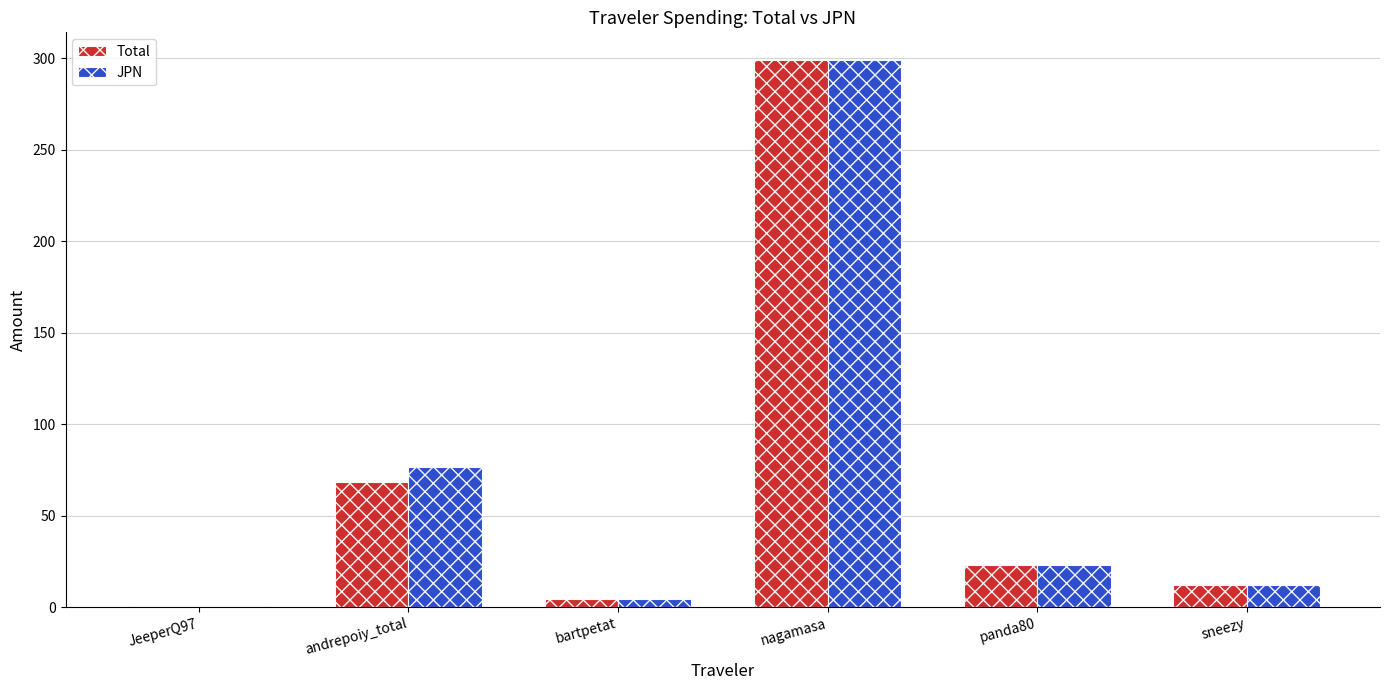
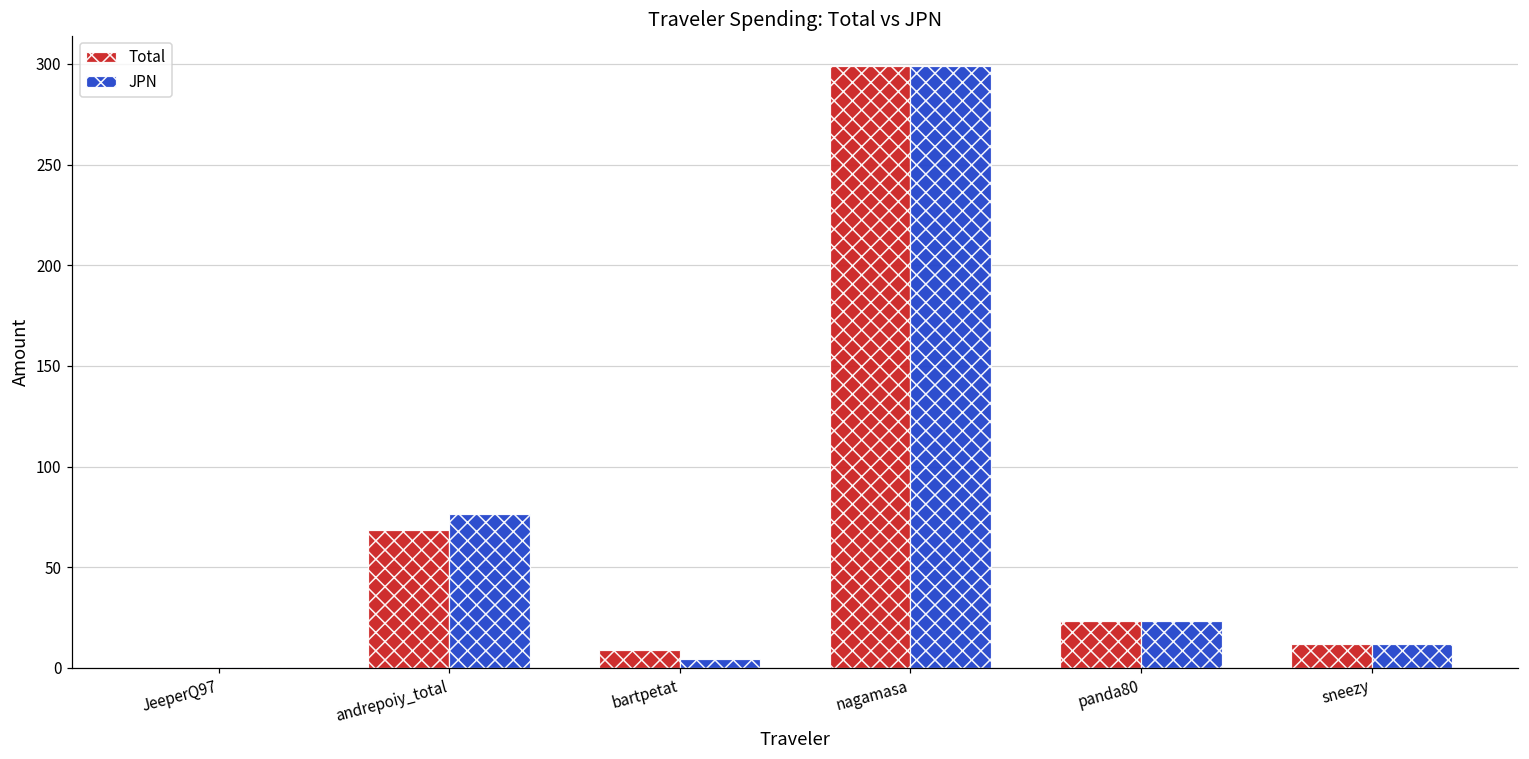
Total, bartpetat: 4 -> 9
